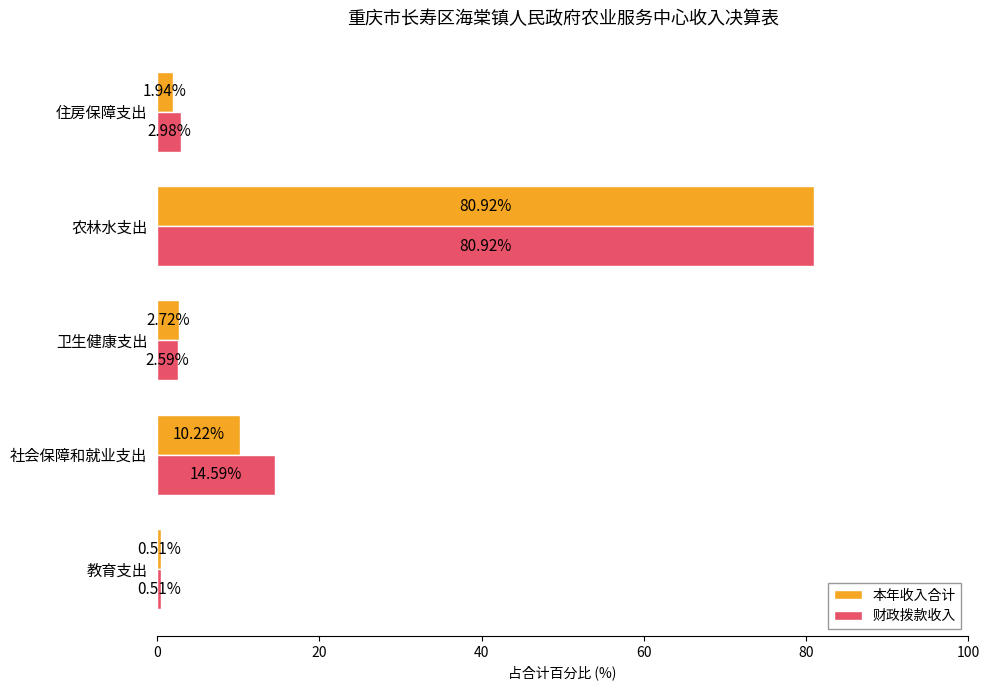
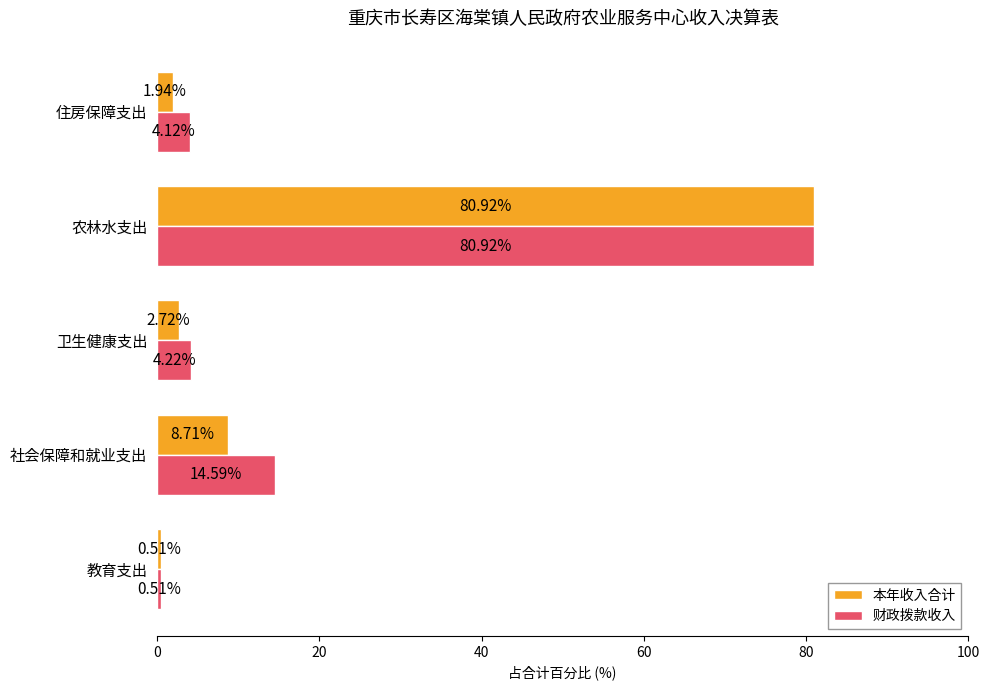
财政拨款收入, 住房保障支出: 2.98% -> 4.12%
财政拨款收入, 卫生健康支出: 2.59% -> 4.22%
本年收入合计, 社会保障和就业支出: 10.22% -> 8.71%
